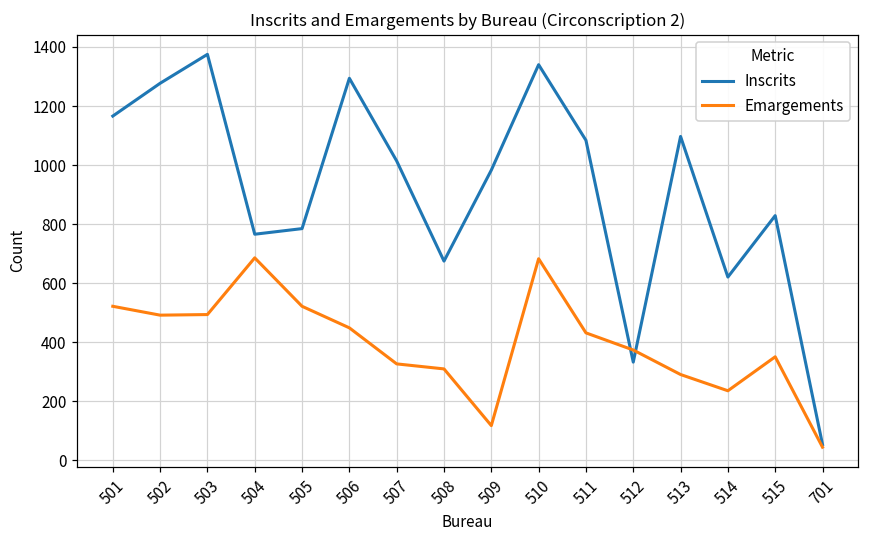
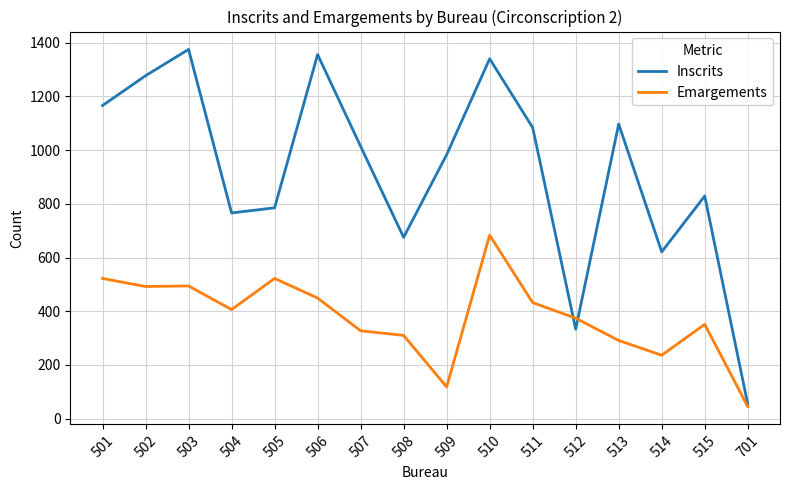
Emargements, 504: 690 -> 410
Inscrits, 506: 1290 -> 1360
